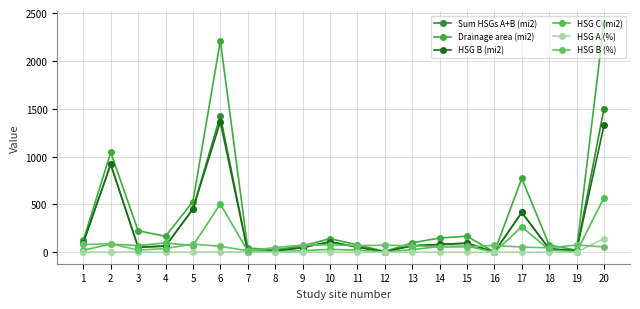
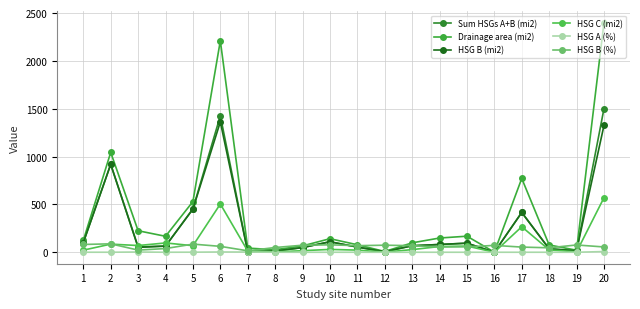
HSG A (%), 20: 100 -> 0
